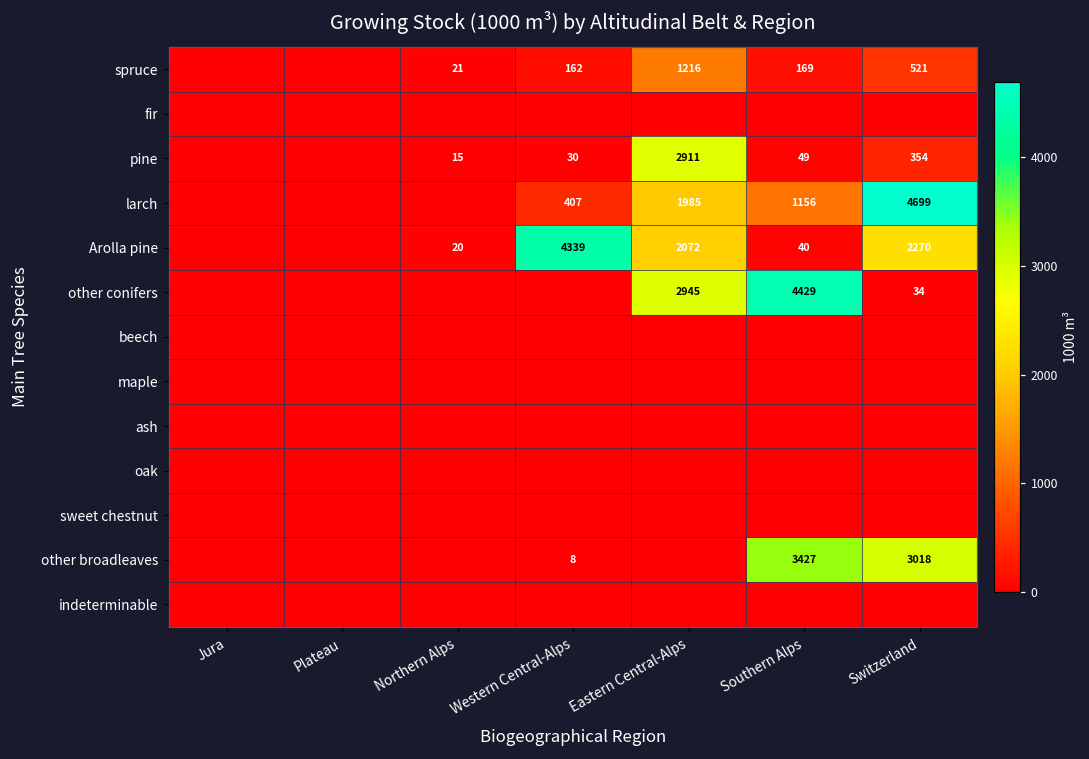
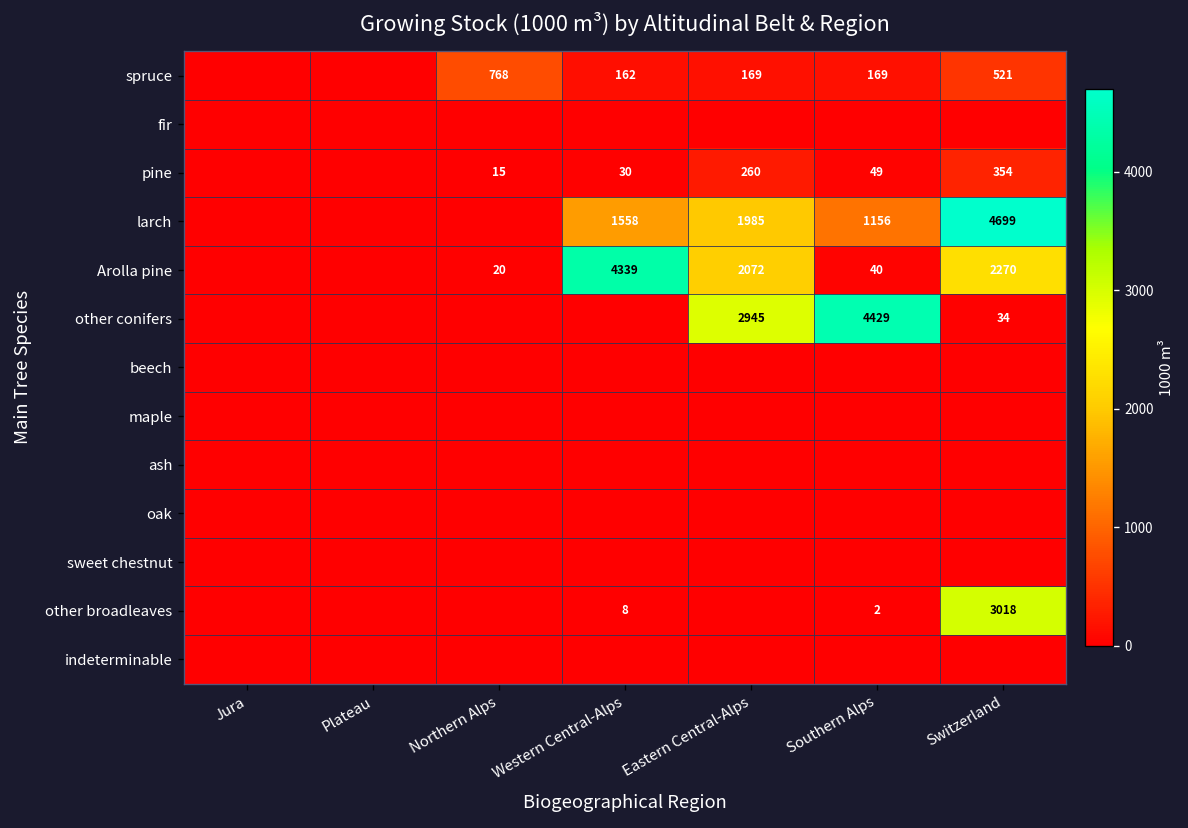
spruce, Northern Alps: 21 -> 768
spruce, Eastern Central-Alps: 1216 -> 169
pine, Eastern Central-Alps: 2911 -> 260
larch, Western Central-Alps: 407 -> 1558
other broadleaves, Southern Alps: 3427 -> 2
